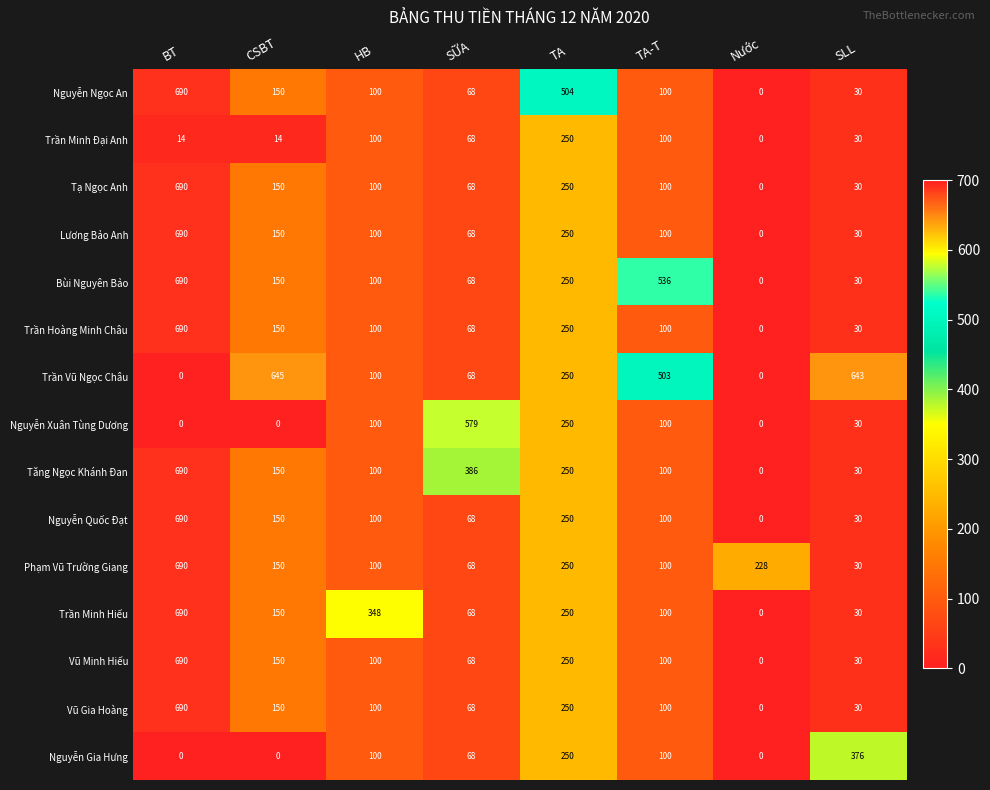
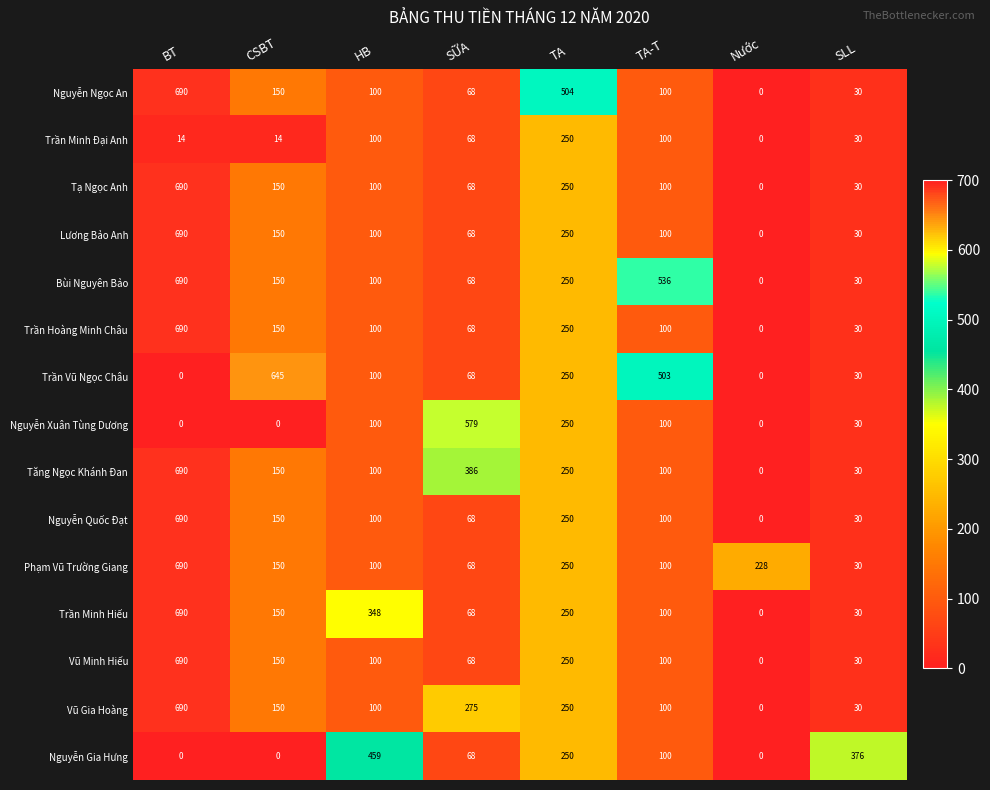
Trần Vũ Ngọc Châu, SLL: 643 -> 30
Vũ Gia Hoàng, SỮA: 68 -> 275
Nguyễn Gia Hưng, HB: 100 -> 459
